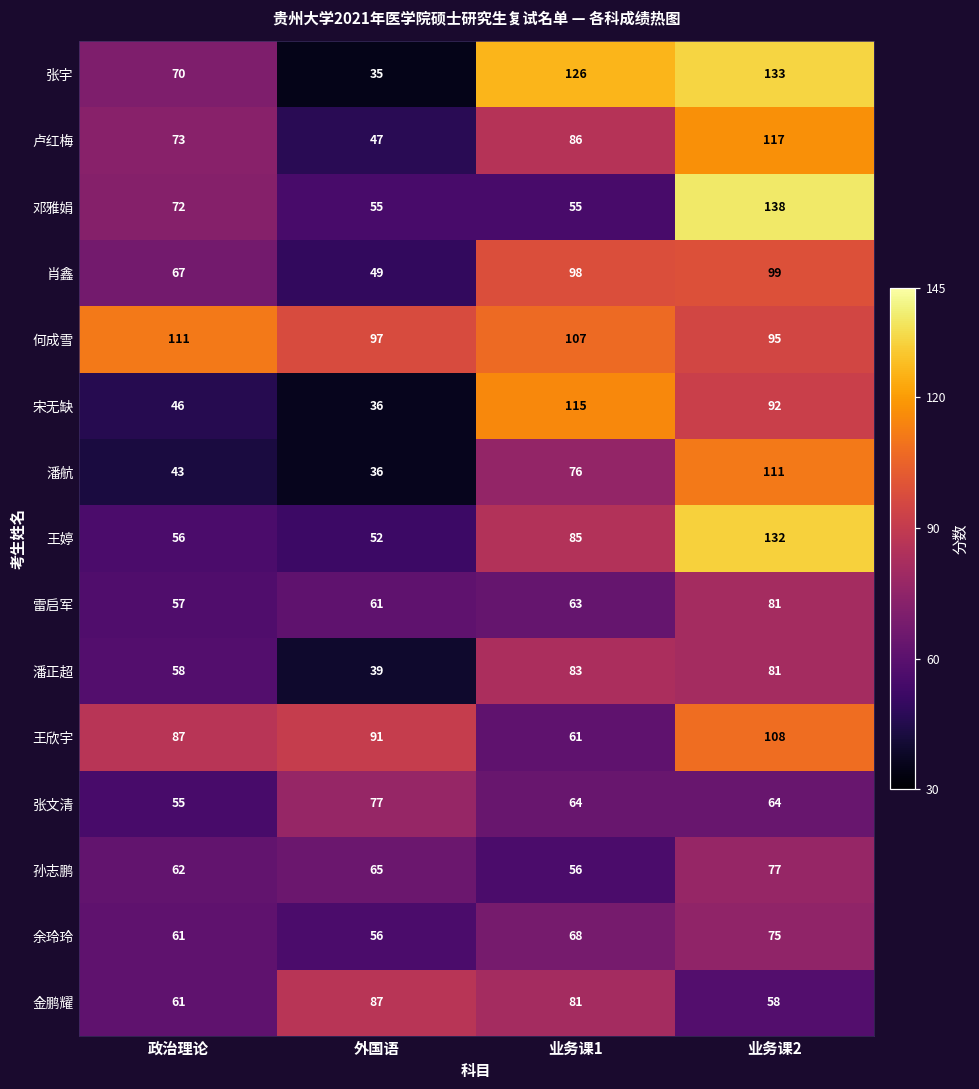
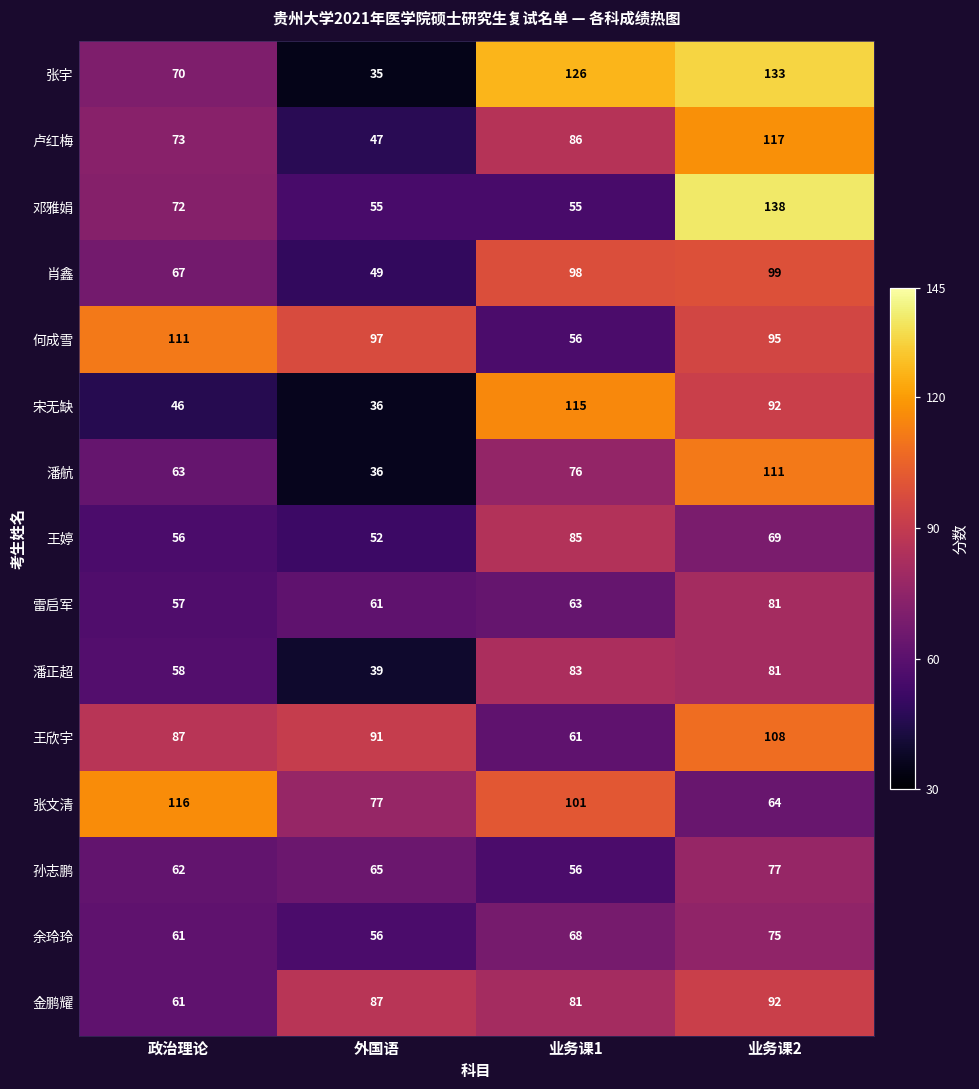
何成雪, 业务课1: 107 -> 56
潘航, 政治理论: 43 -> 63
王婷, 业务课2: 132 -> 69
张文清, 政治理论: 55 -> 116
张文清, 业务课1: 64 -> 101
金鹏耀, 业务课2: 58 -> 92
